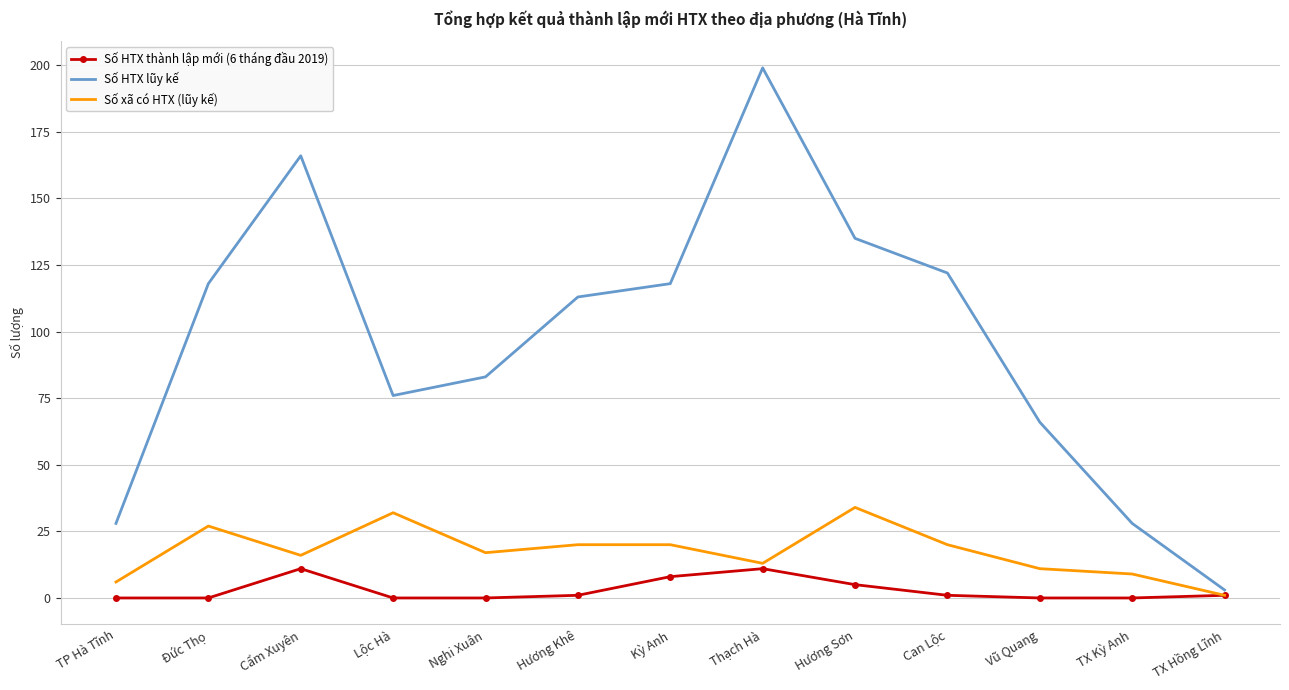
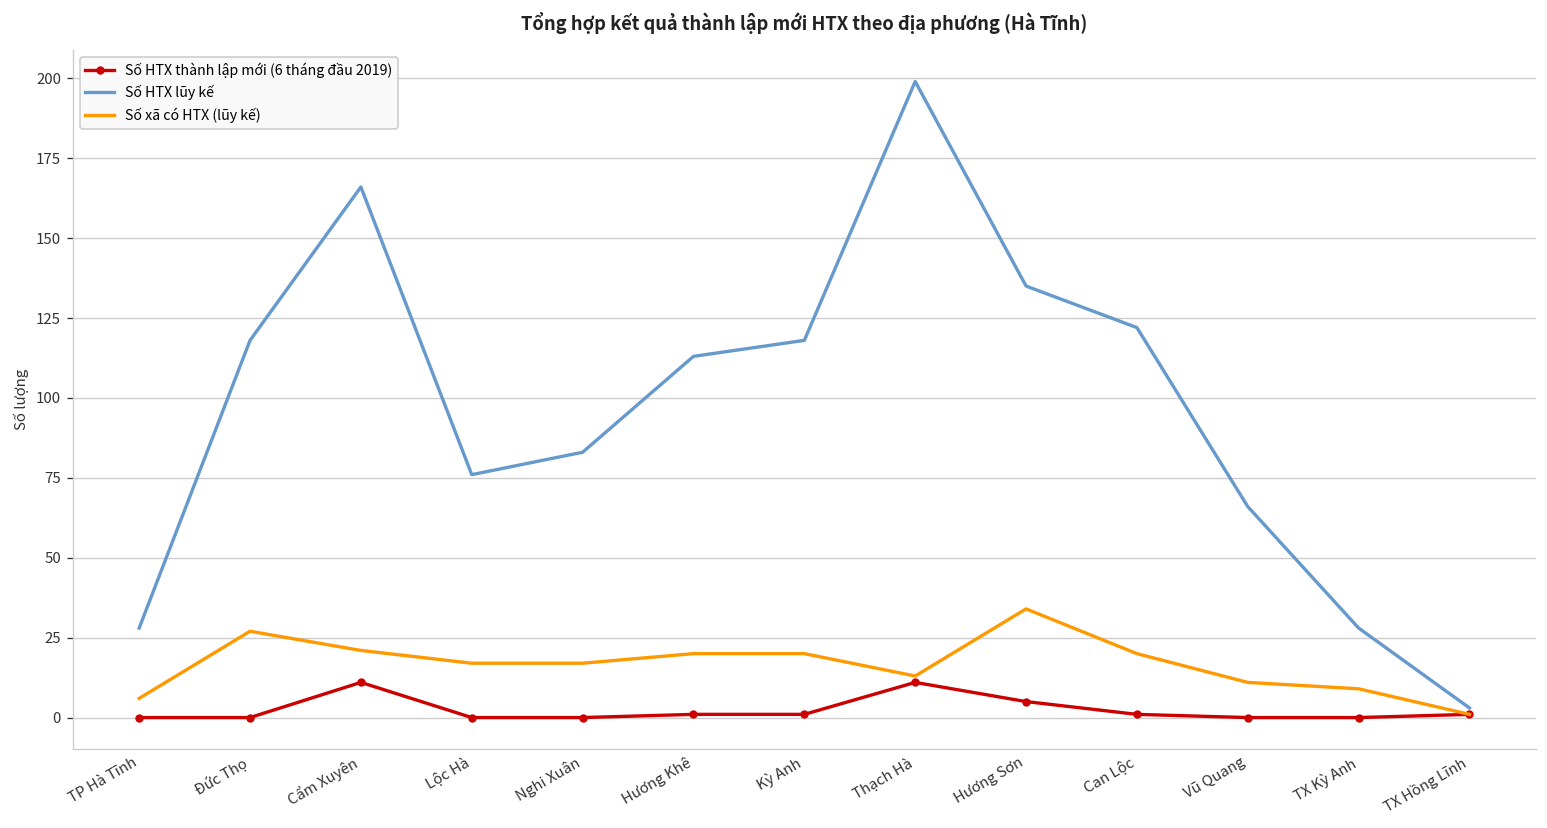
Số xã có HTX (lũy kế), Cẩm Xuyên: 16 -> 21
Số xã có HTX (lũy kế), Lộc Hà: 32 -> 17
Số HTX thành lập mới (6 tháng đầu 2019), Kỳ Anh: 8 -> 1
